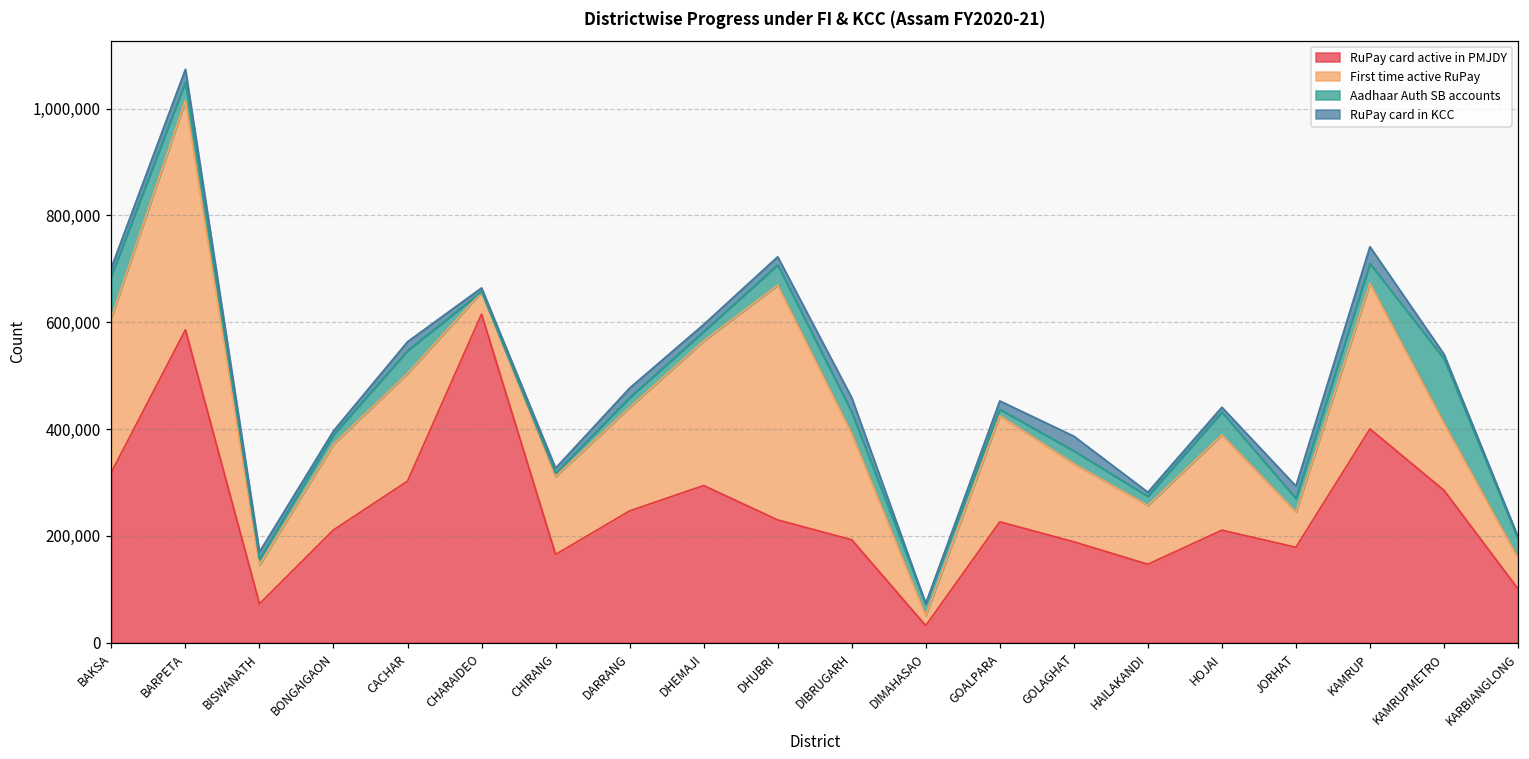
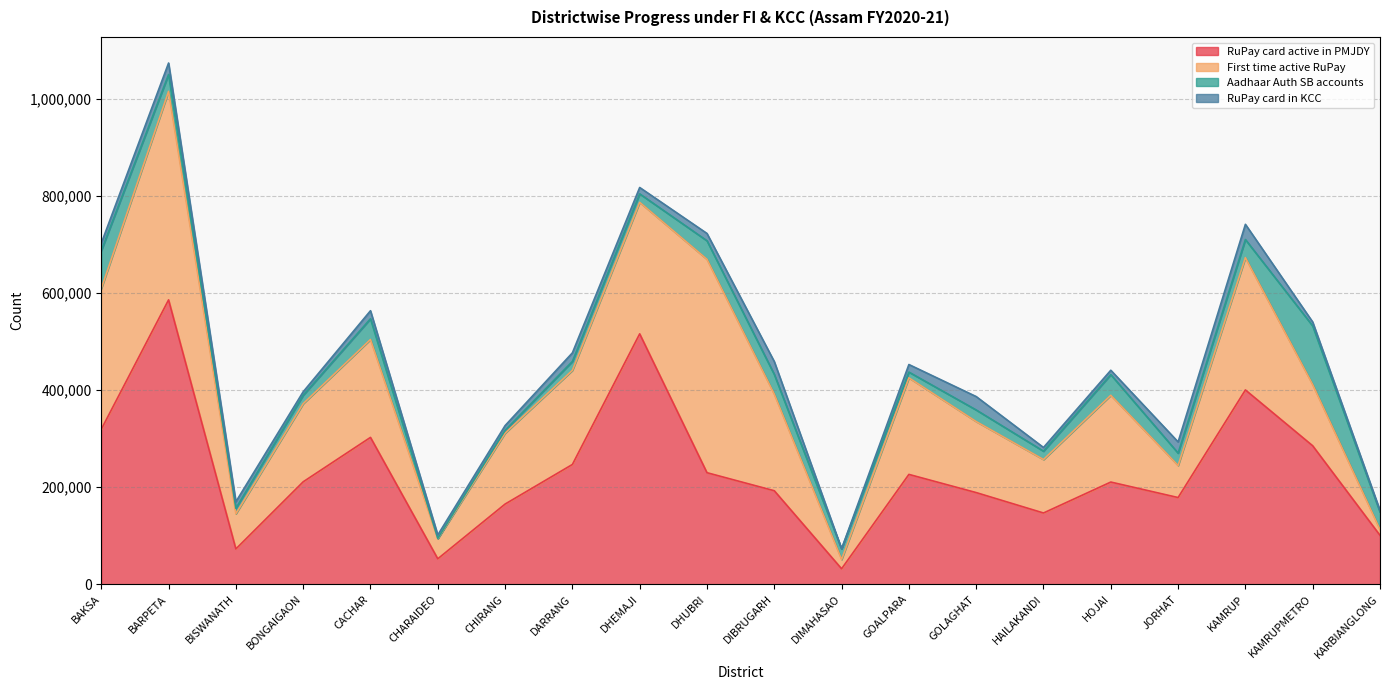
RuPay card active in PMJDY, CHARAIDEO: 620,000 -> 50,000
RuPay card active in PMJDY, DHEMAJI: 290,000 -> 520,000
First time active RuPay, KARBIANGLONG: 60,000 -> 10,000
